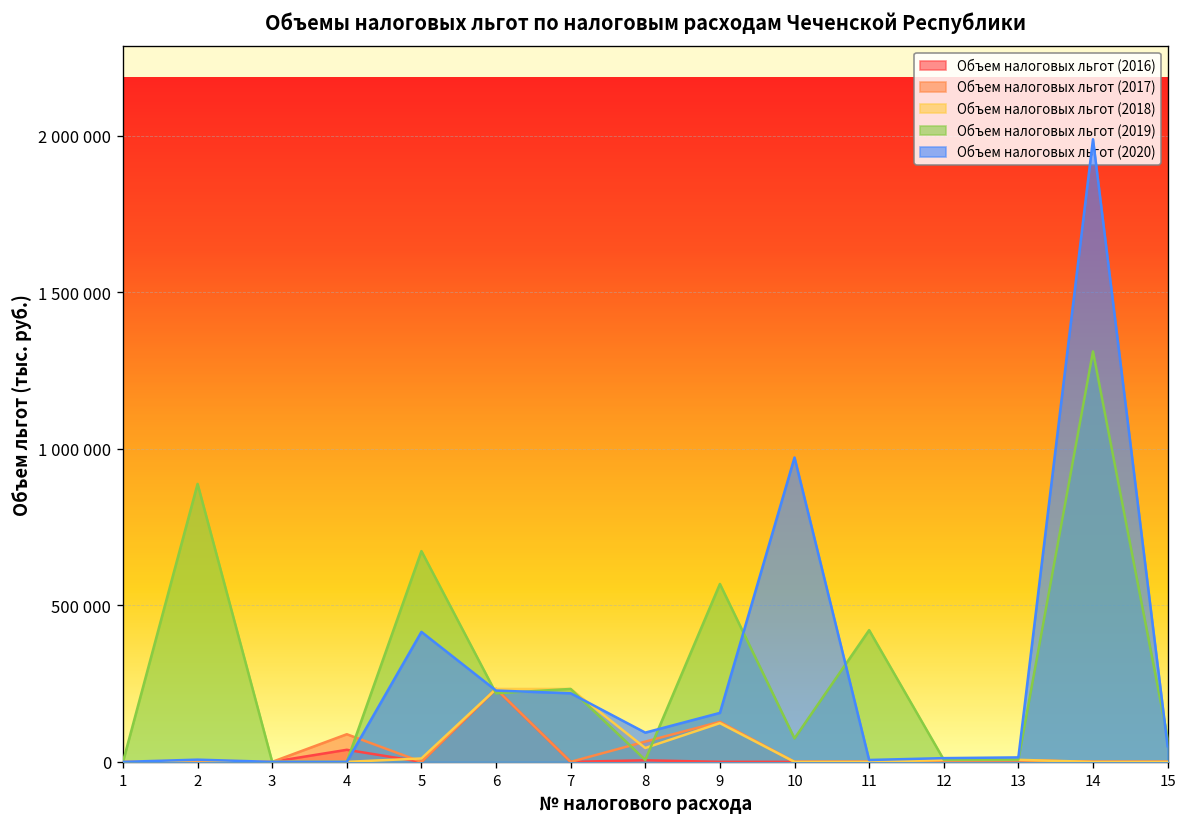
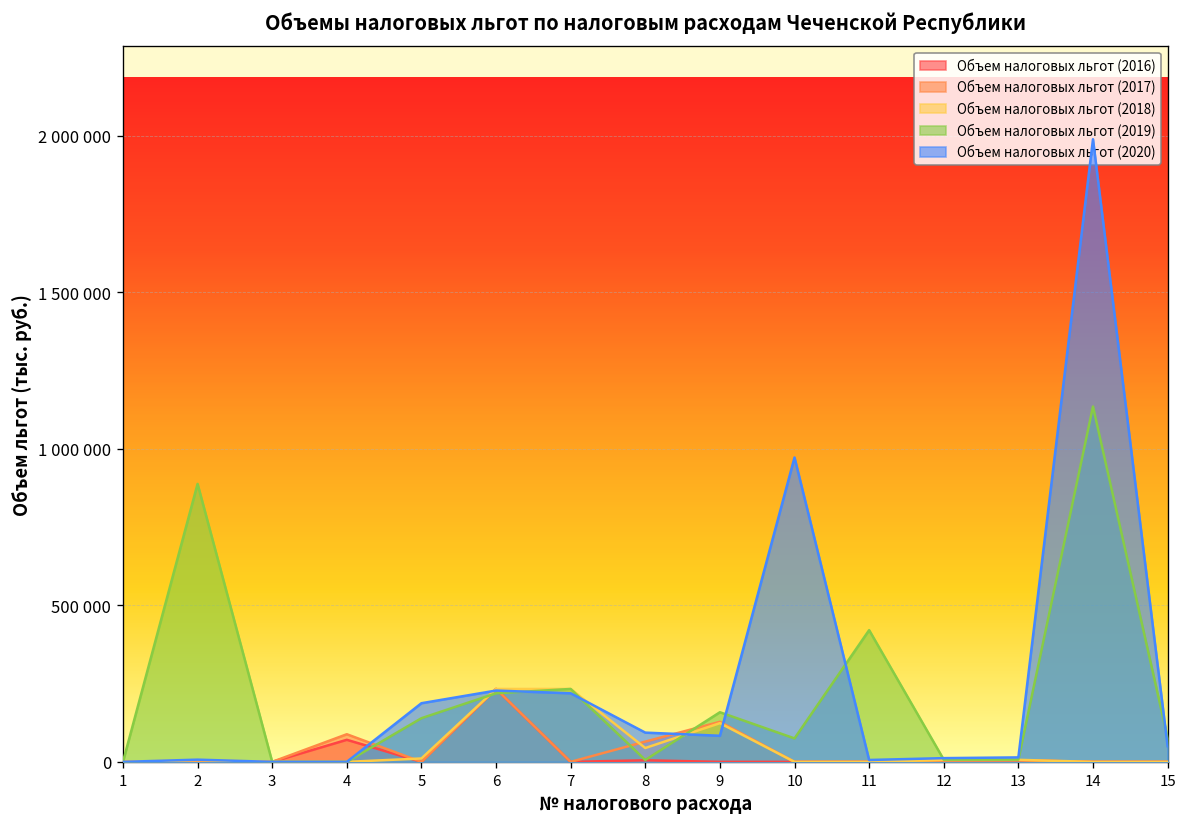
Объем налоговых льгот (2016), 4: 40000 -> 70000
Объем налоговых льгот (2019), 5: 670000 -> 140000
Объем налоговых льгот (2020), 5: 420000 -> 190000
Объем налоговых льгот (2019), 9: 570000 -> 160000
Объем налоговых льгот (2020), 9: 160000 -> 80000
Объем налоговых льгот (2019), 14: 1310000 -> 1130000
